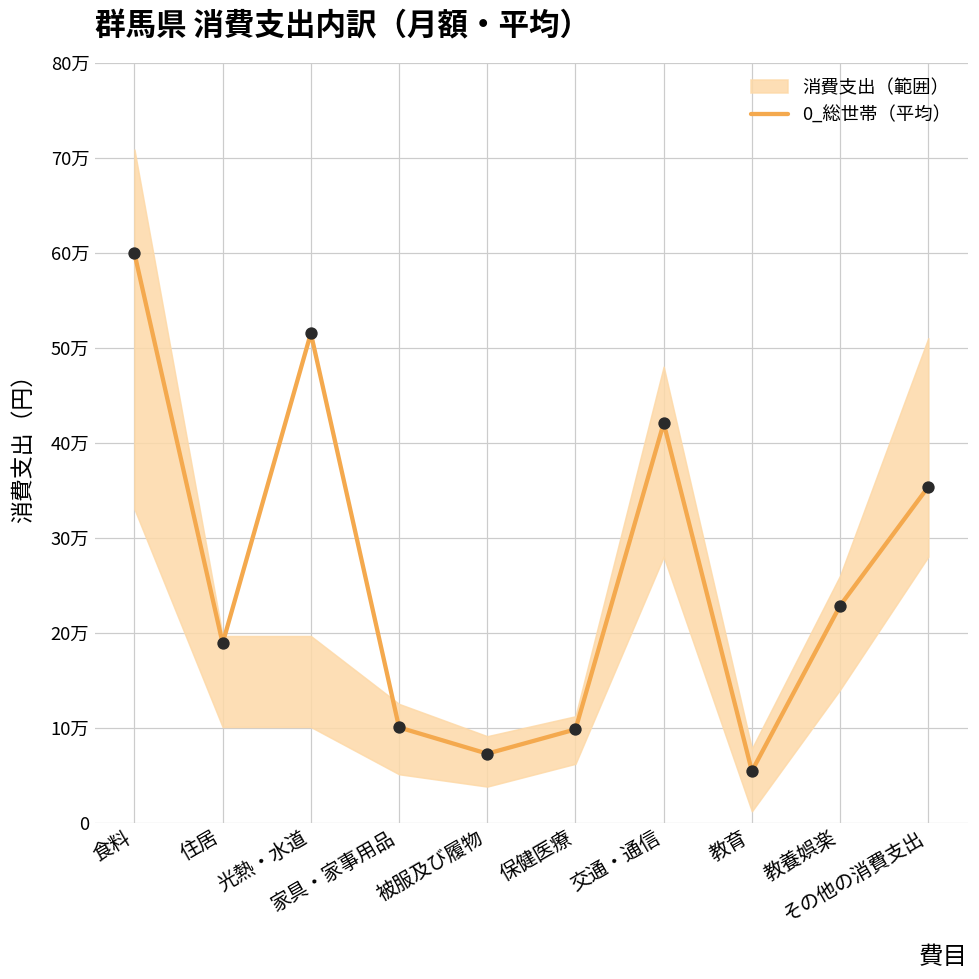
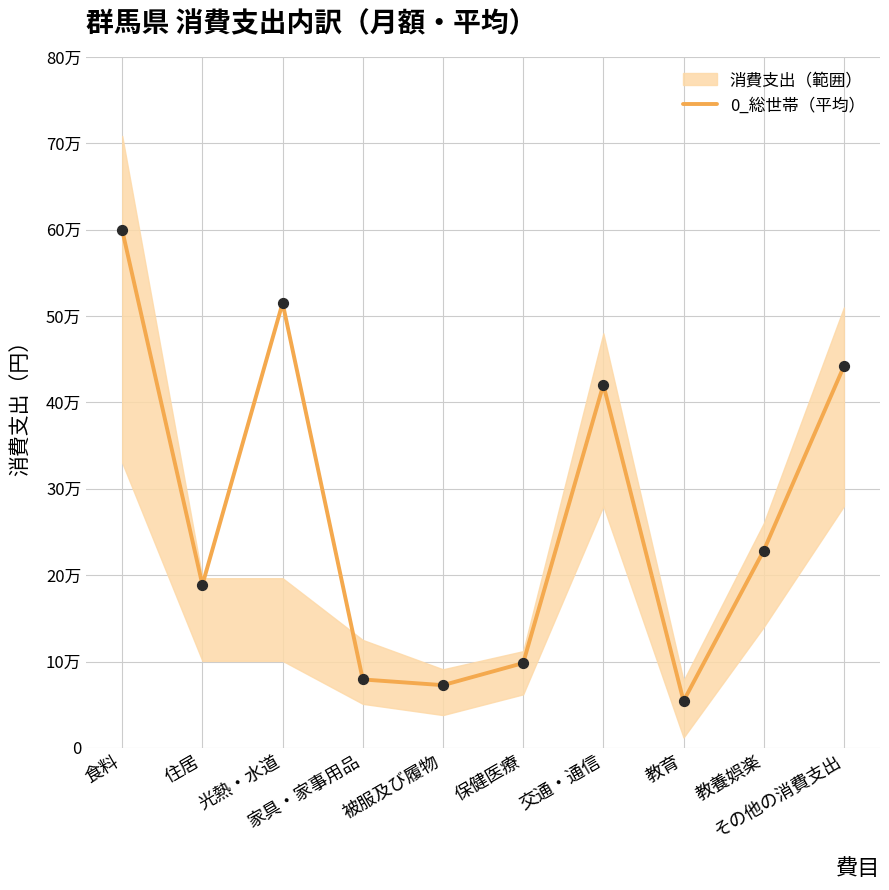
0_総世帯（平均）, 家具・家事用品: 10万 -> 8万
0_総世帯（平均）, その他の消費支出: 35万 -> 44万
